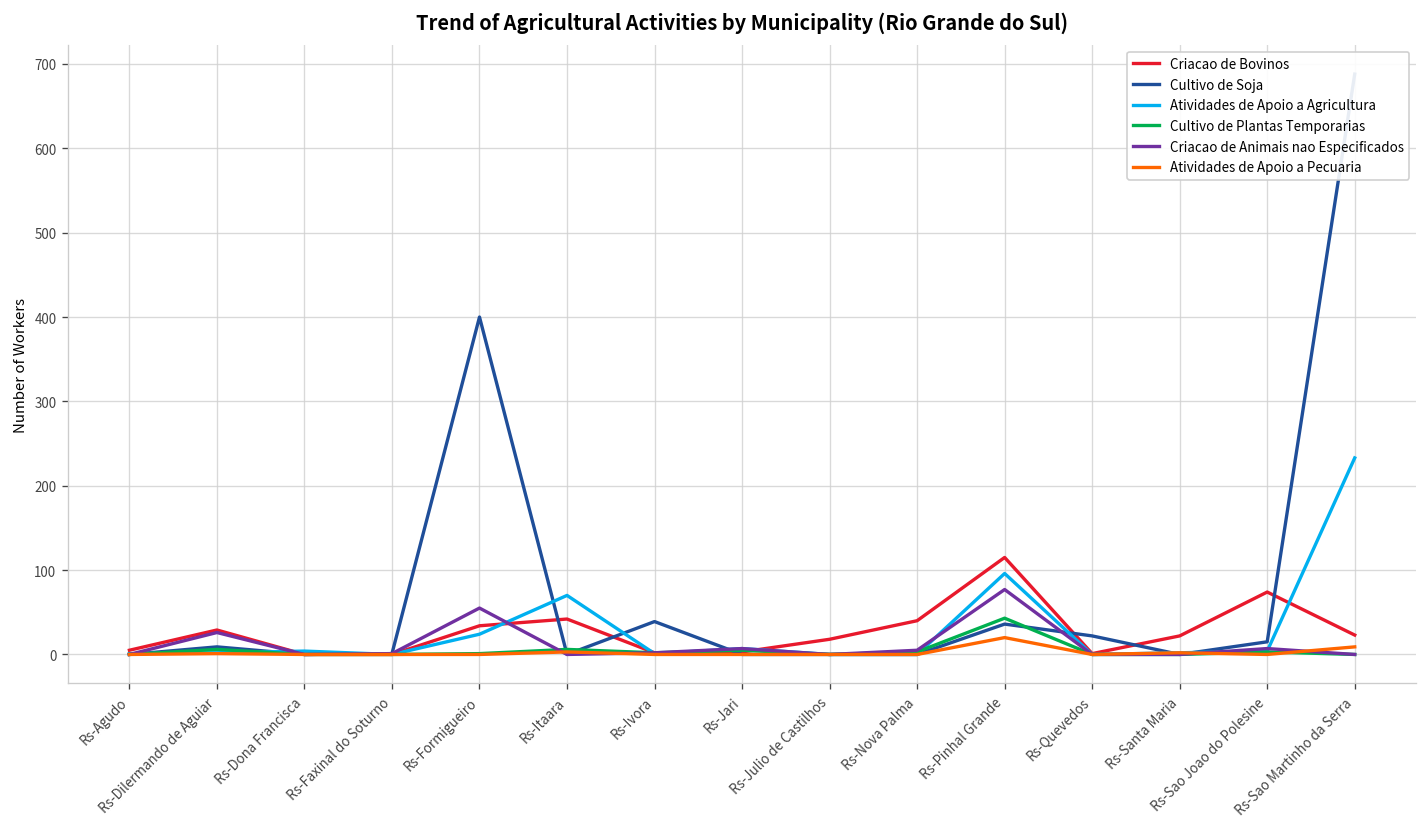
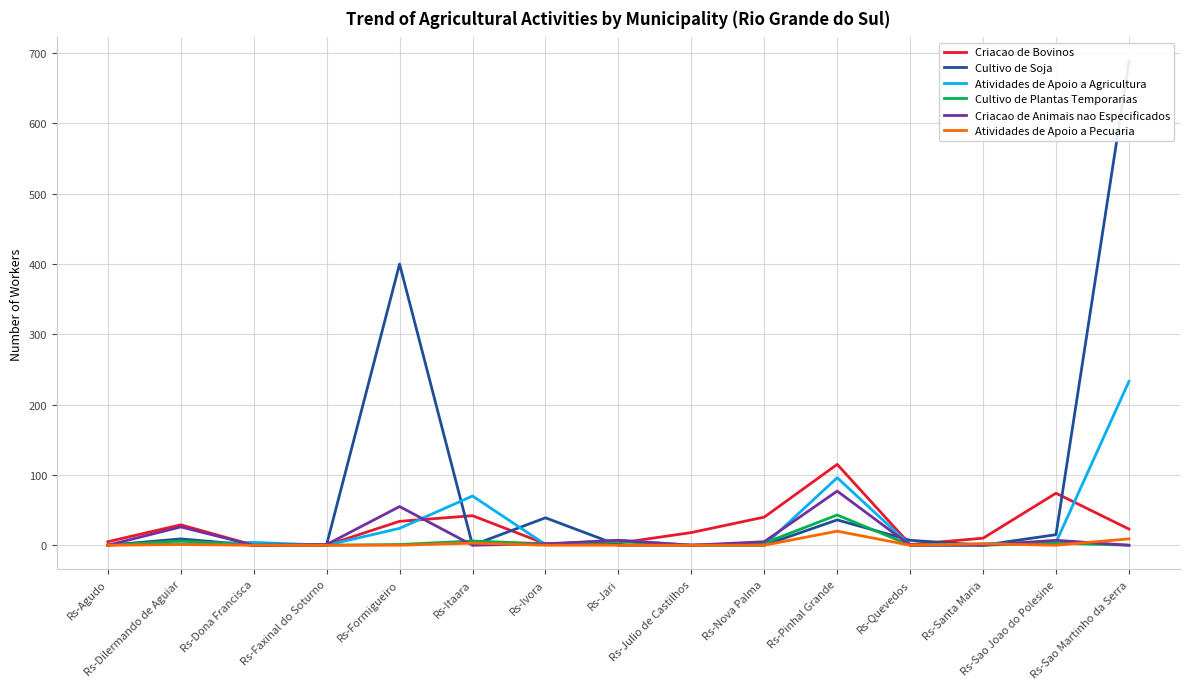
Cultivo de Soja, Rs-Quevedos: 20 -> 10
Criacao de Bovinos, Rs-Santa Maria: 20 -> 10
